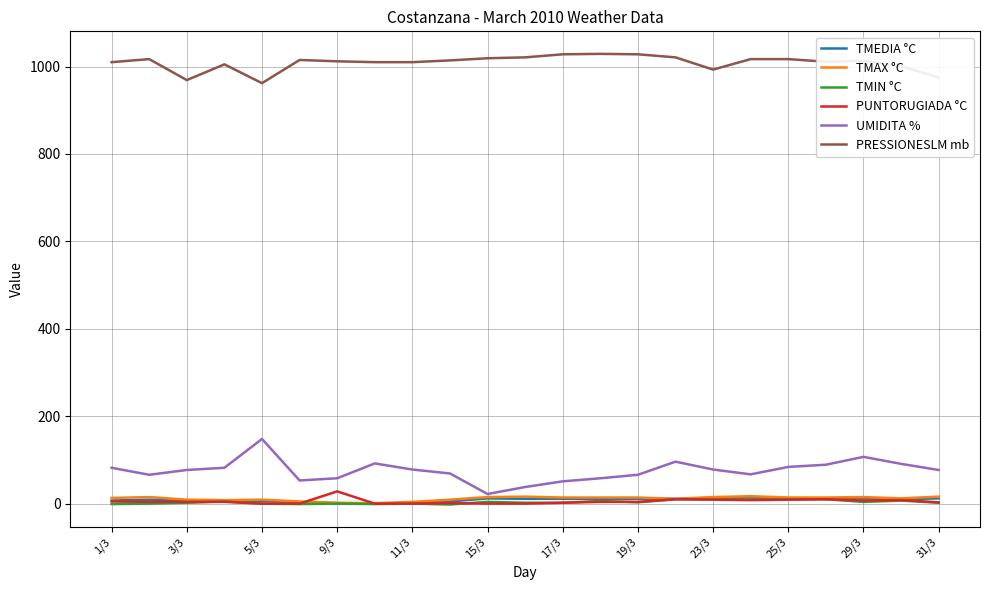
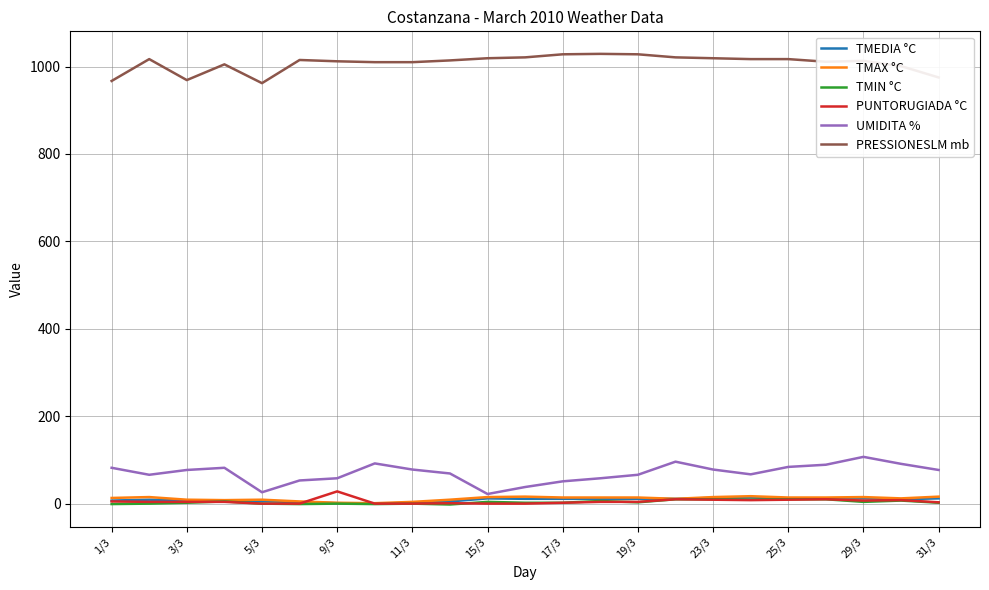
PRESSIONESLM mb, 1/3: 1010 -> 970
UMIDITA %, 5/3: 150 -> 30
PRESSIONESLM mb, 23/3: 990 -> 1020
